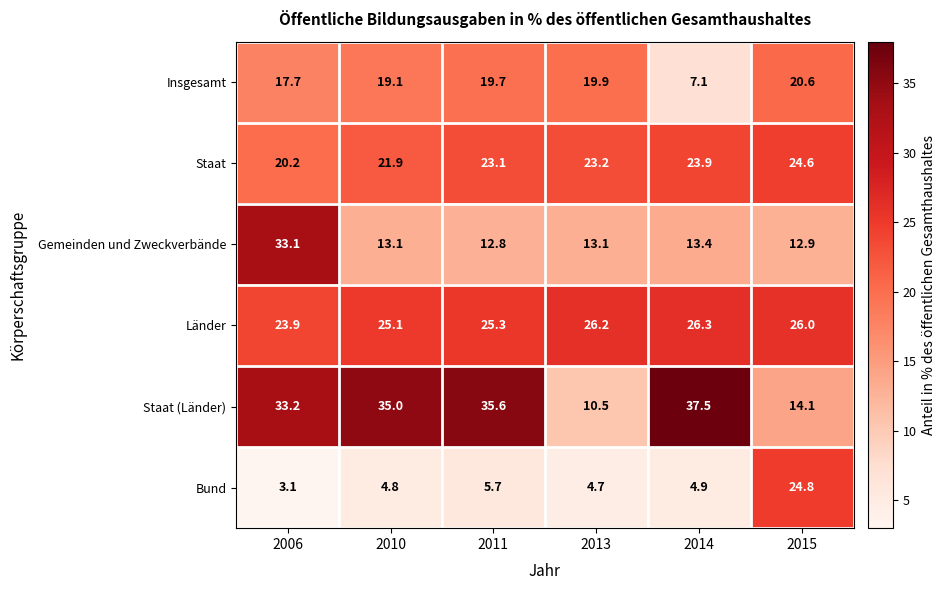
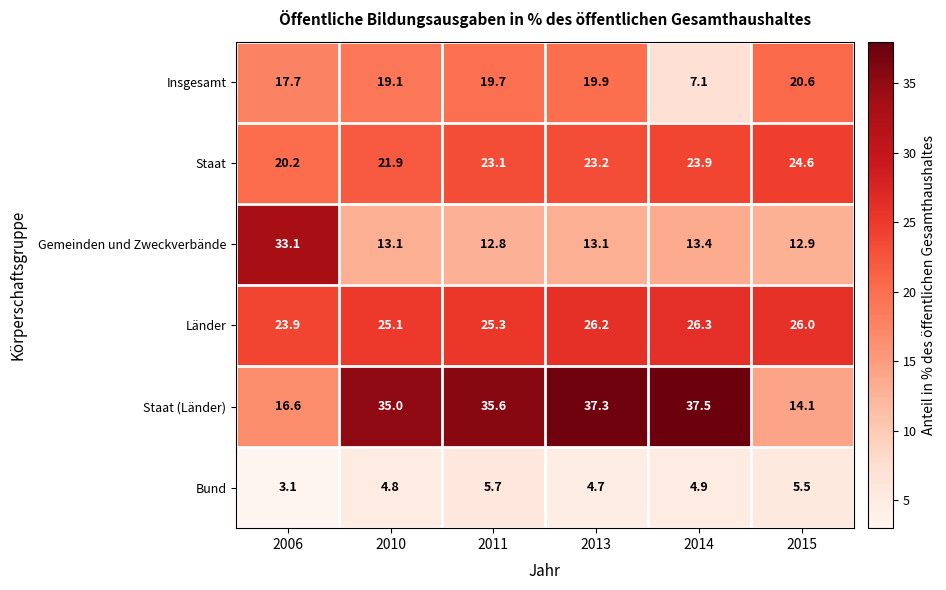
Staat (Länder), 2006: 33.2 -> 16.6
Staat (Länder), 2013: 10.5 -> 37.3
Bund, 2015: 24.8 -> 5.5
